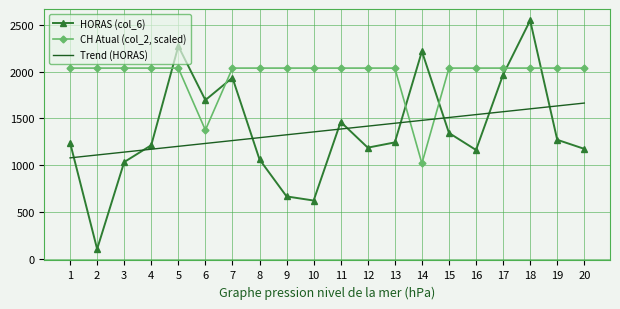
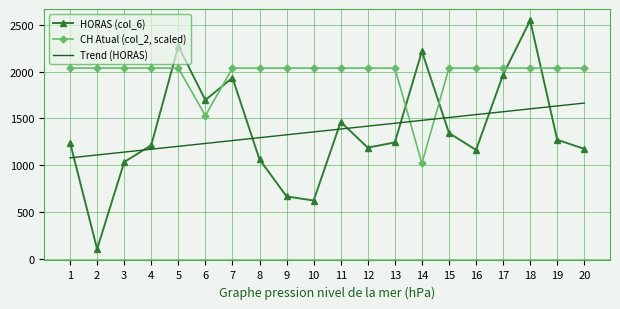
CH Atual (col_2, scaled), 6: 1400 -> 1500
